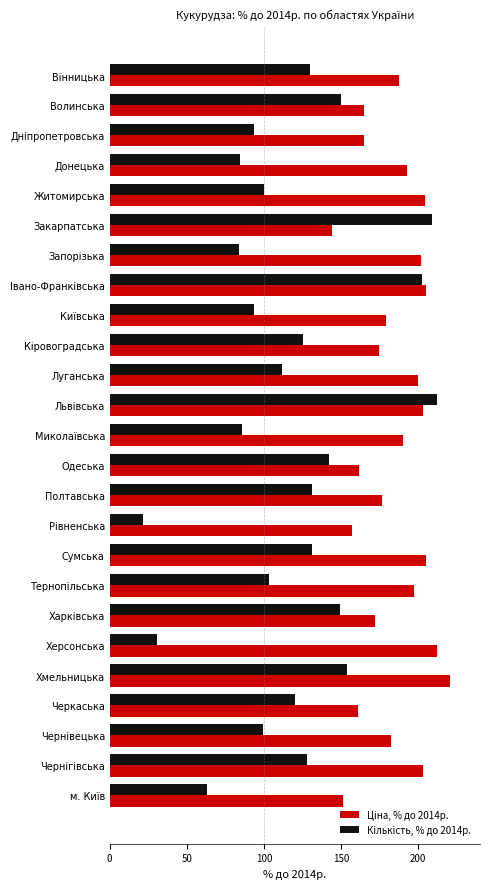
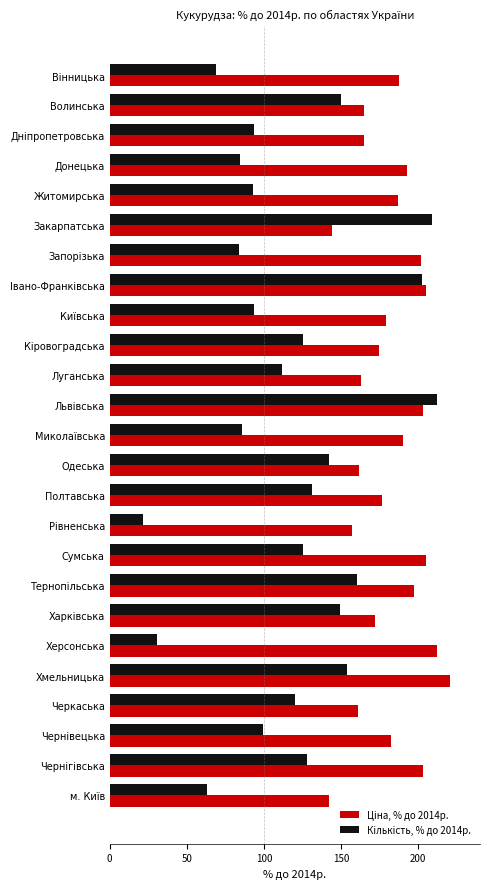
Кількість, % до 2014р., Вінницька: 130 -> 69
Кількість, % до 2014р., Житомирська: 100 -> 93
Ціна, % до 2014р., Житомирська: 205 -> 187
Ціна, % до 2014р., Луганська: 200 -> 163
Кількість, % до 2014р., Сумська: 131 -> 125
Кількість, % до 2014р., Тернопільська: 103 -> 160
Ціна, % до 2014р., м. Київ: 151 -> 142
